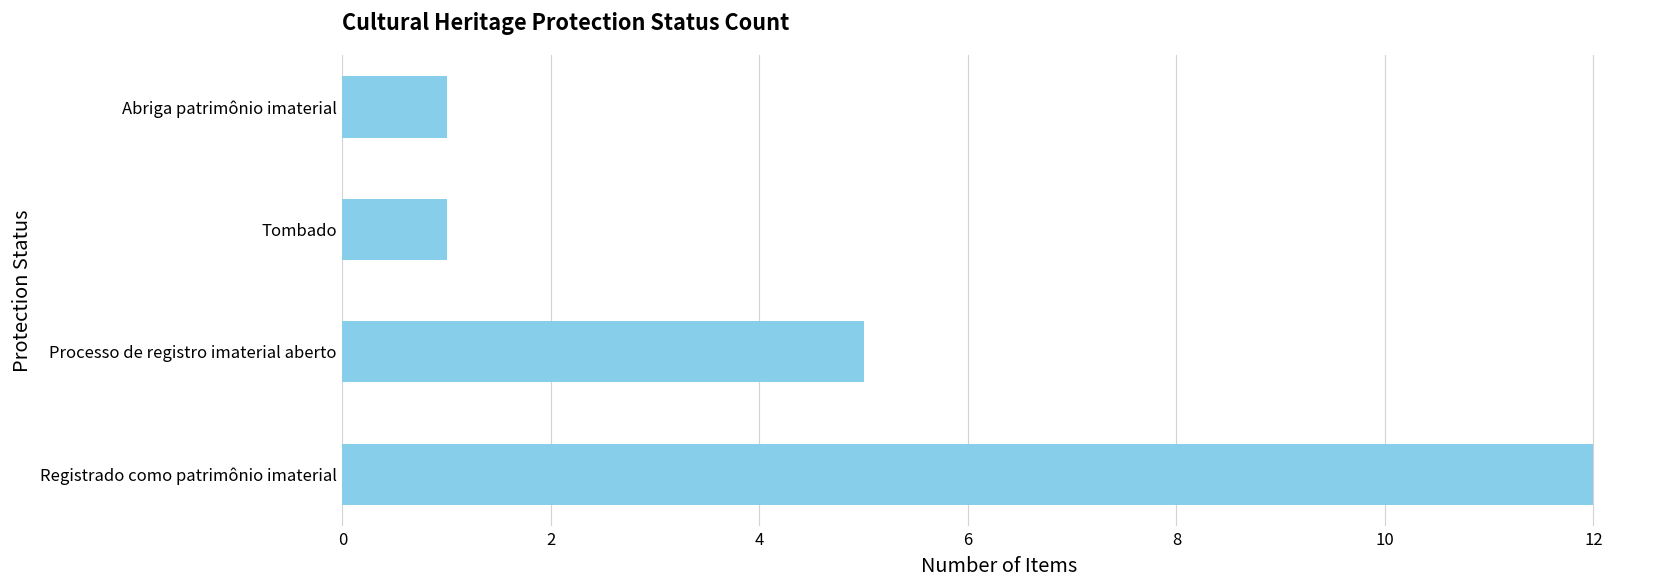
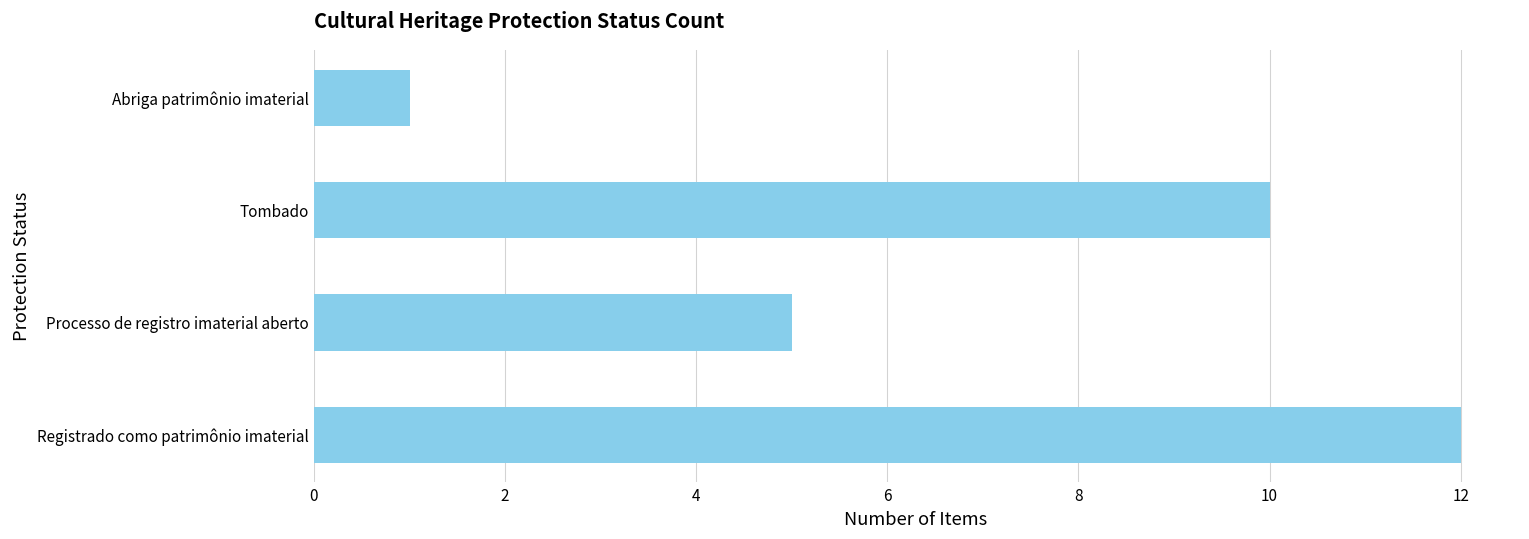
Tombado: 1 -> 10
